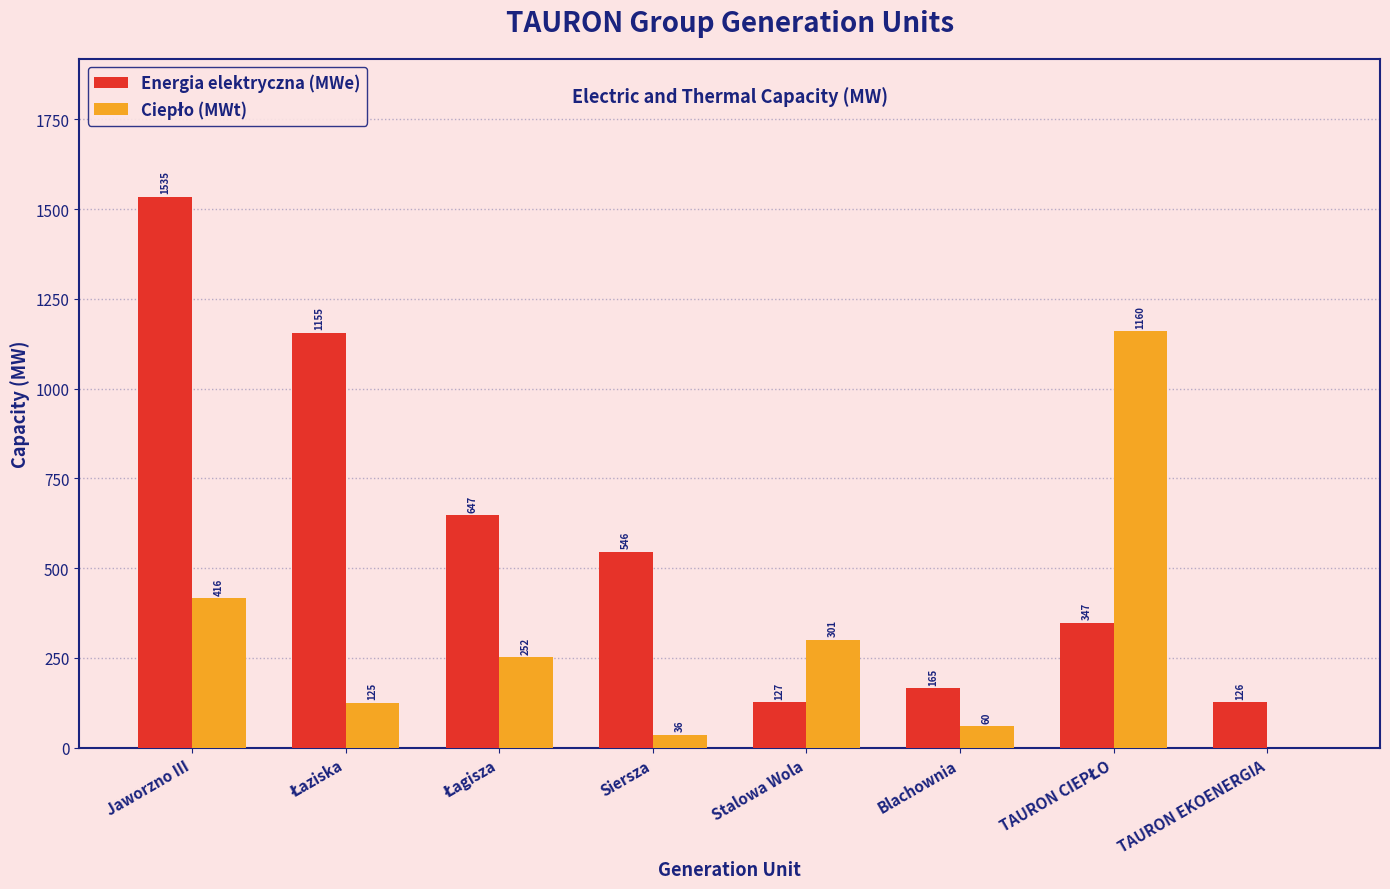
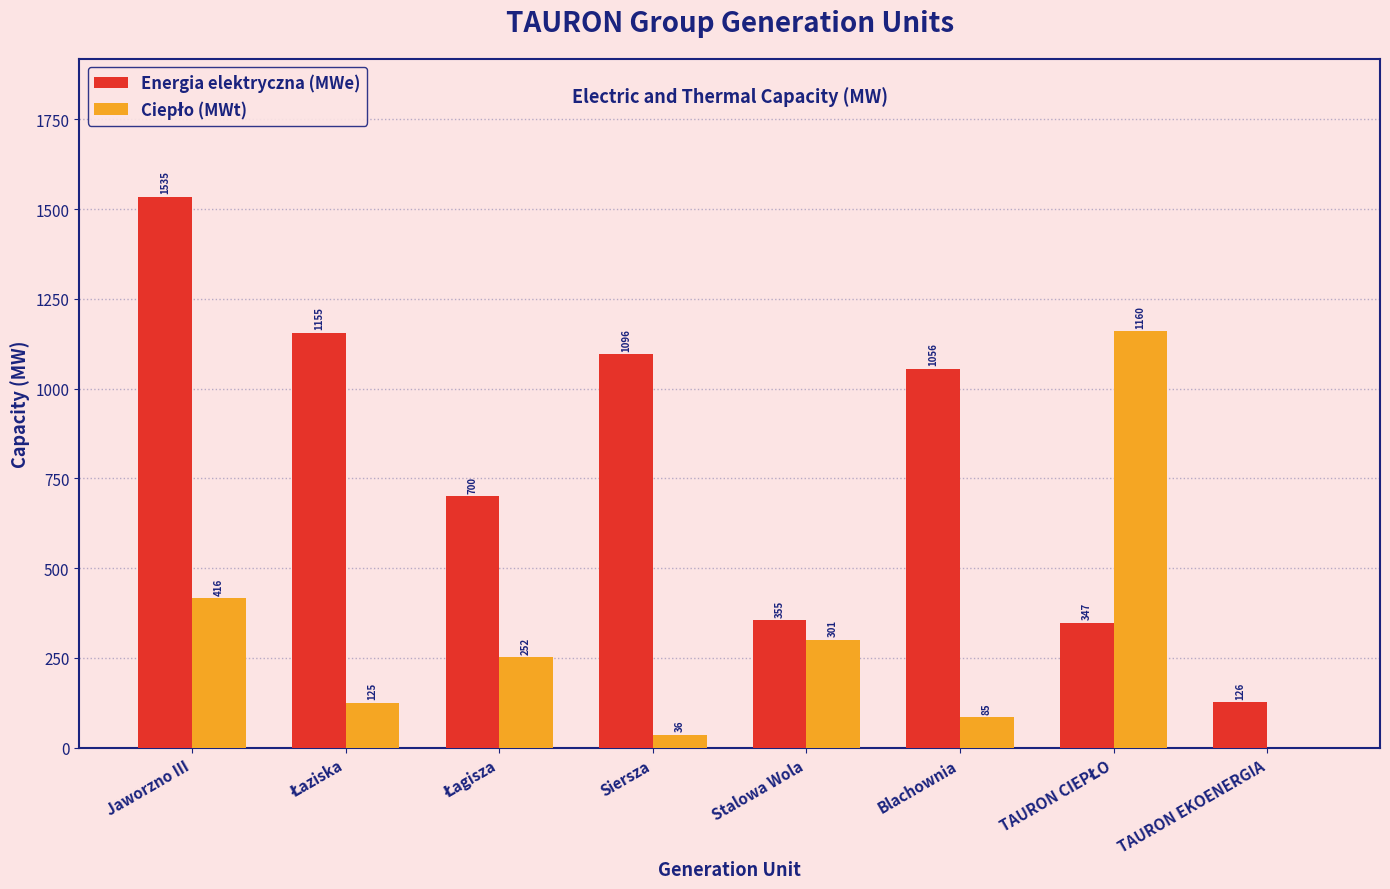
Energia elektryczna (MWe), Łagisza: 647 -> 700
Energia elektryczna (MWe), Siersza: 546 -> 1096
Energia elektryczna (MWe), Stalowa Wola: 127 -> 355
Energia elektryczna (MWe), Blachownia: 165 -> 1056
Ciepło (MWt), Blachownia: 60 -> 85
